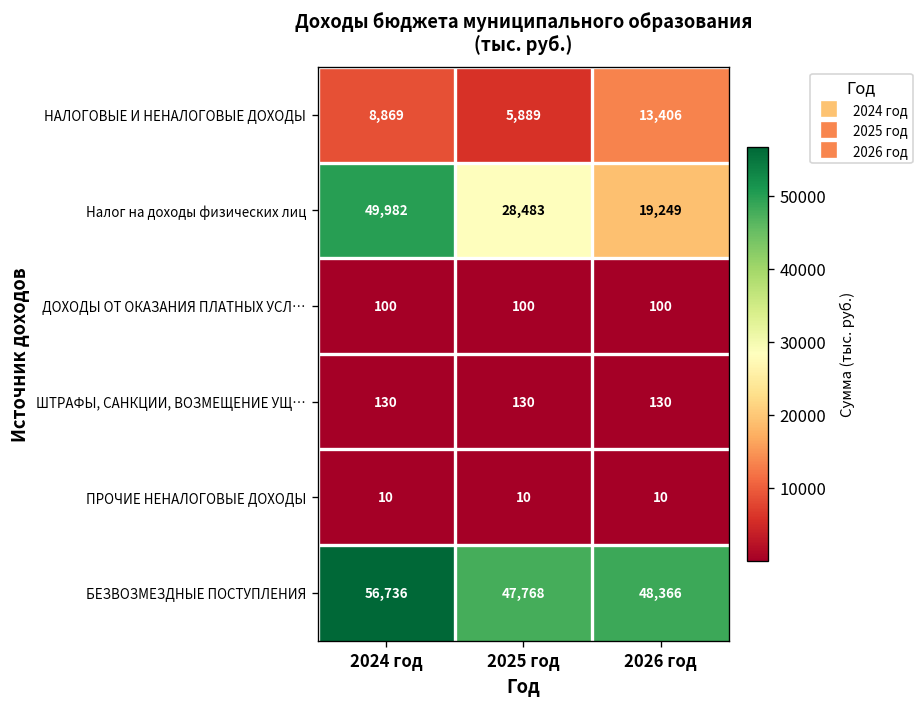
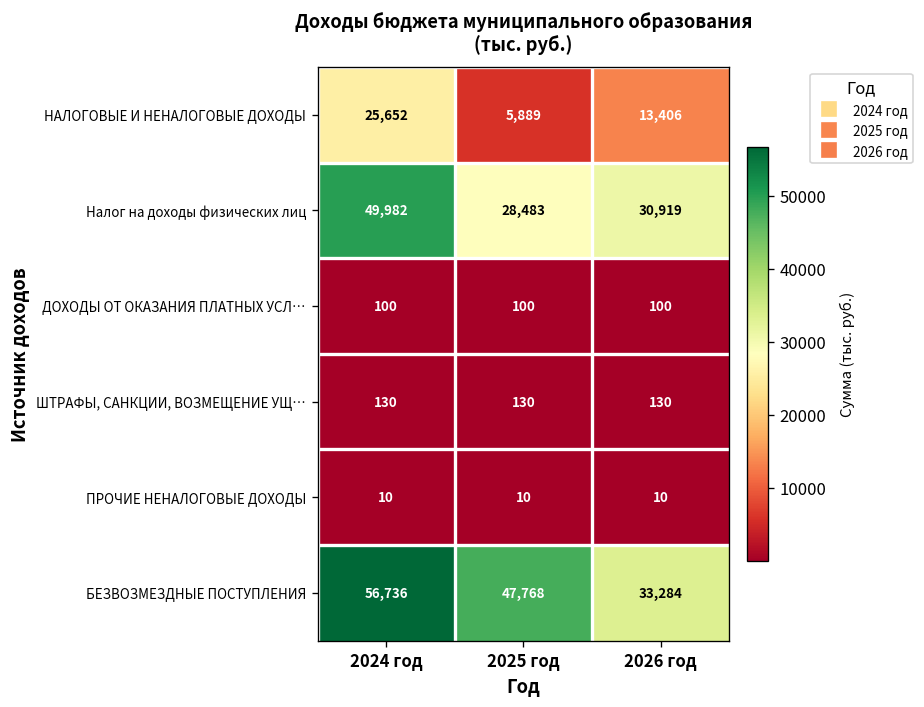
НАЛОГОВЫЕ И НЕНАЛОГОВЫЕ ДОХОДЫ, 2024 год: 8,869 -> 25,652
Налог на доходы физических лиц, 2026 год: 19,249 -> 30,919
БЕЗВОЗМЕЗДНЫЕ ПОСТУПЛЕНИЯ, 2026 год: 48,366 -> 33,284
